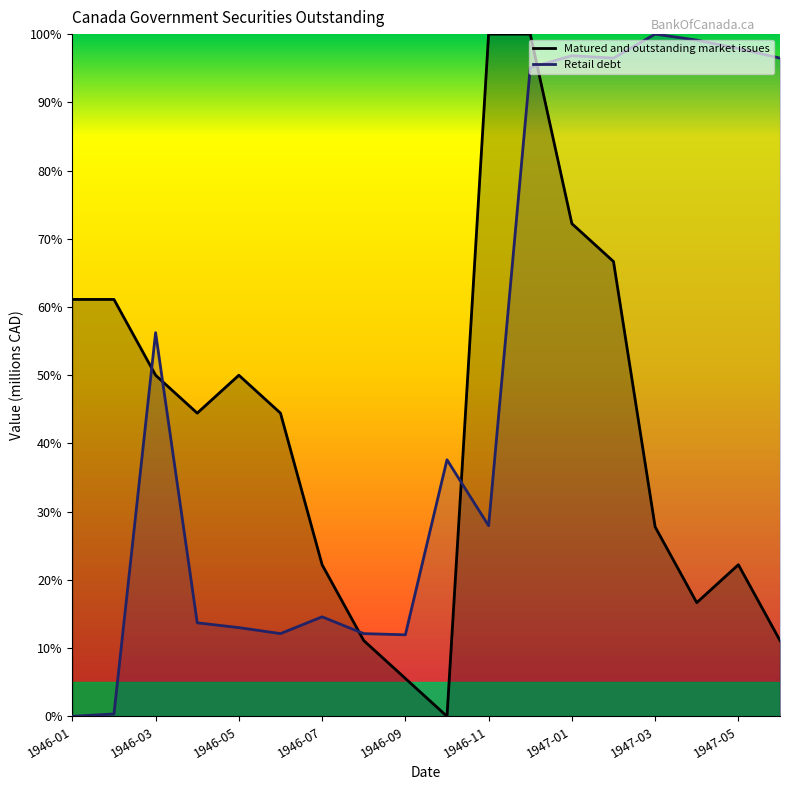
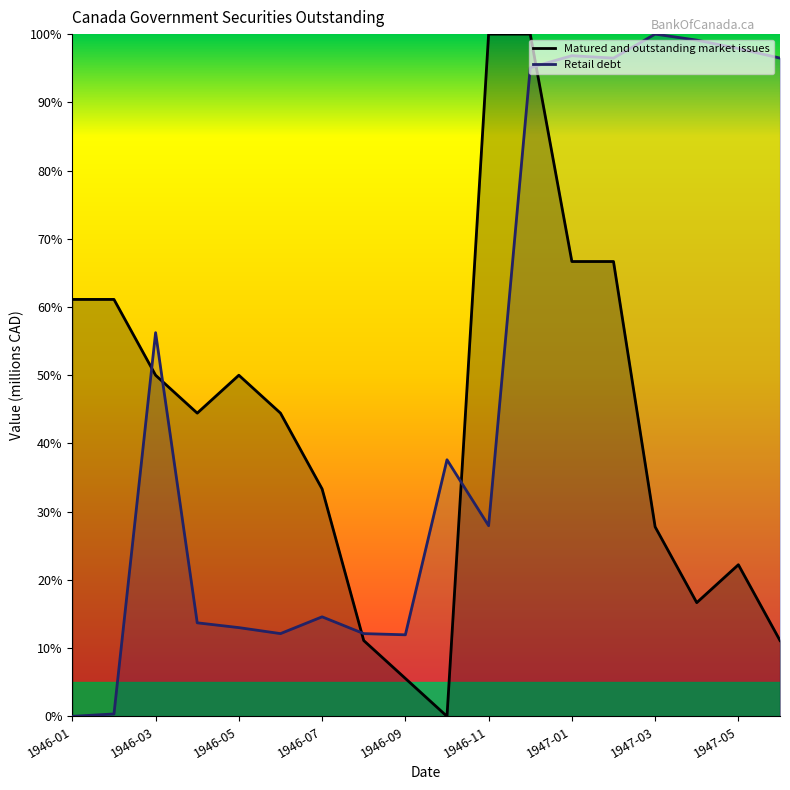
Matured and outstanding market issues, 1946-07: 22% -> 33%
Matured and outstanding market issues, 1947-01: 72% -> 67%
